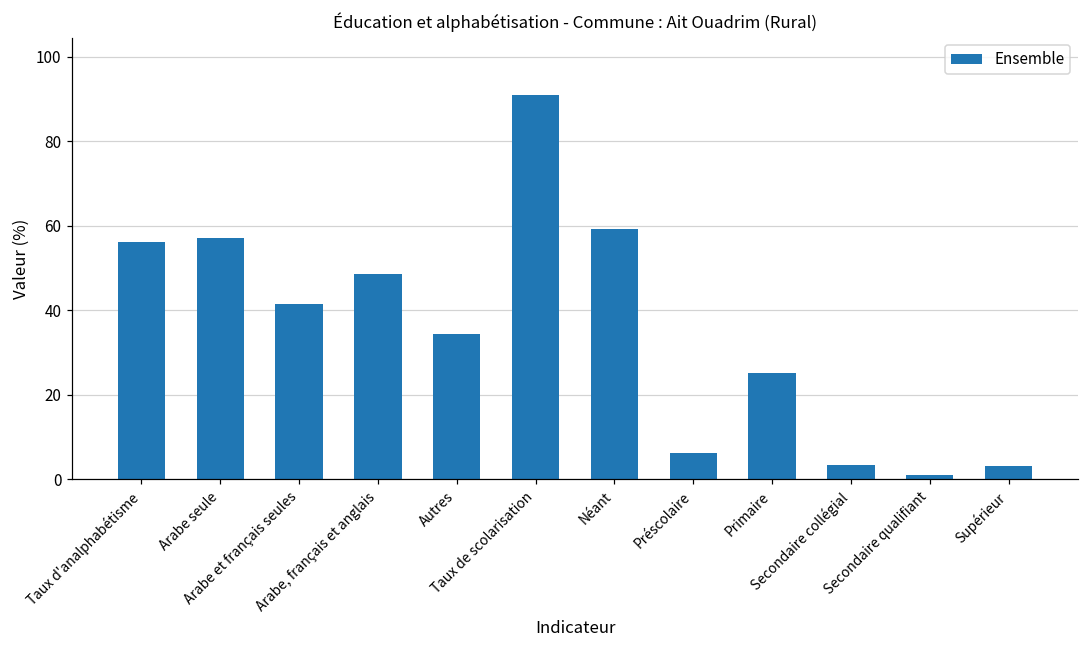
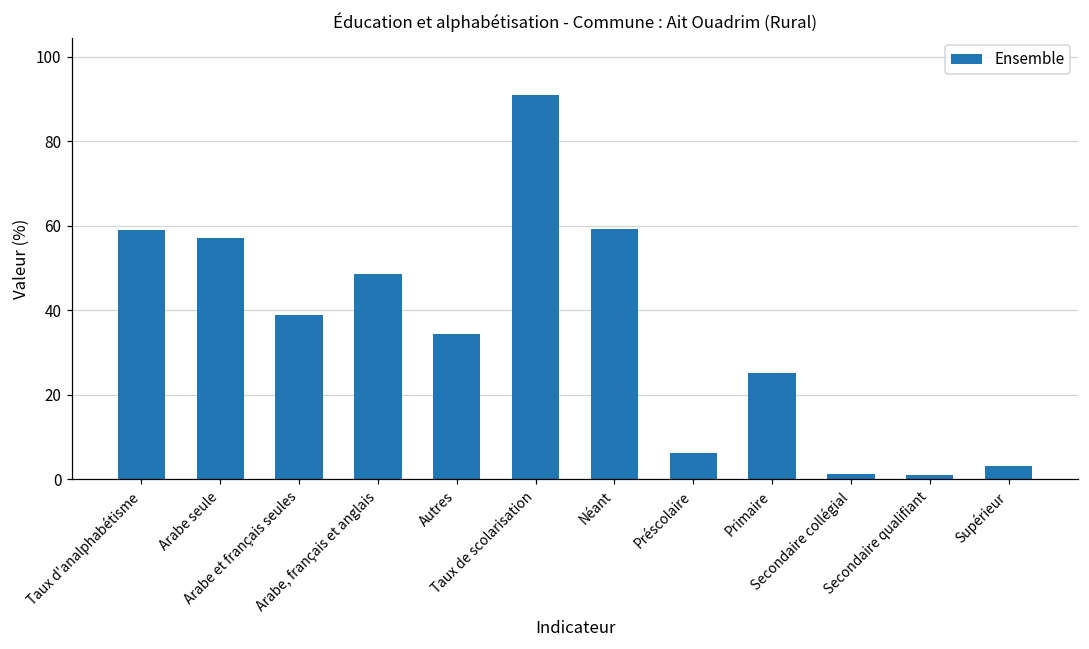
Taux d'analphabétisme: 56 -> 59
Arabe et français seules: 42 -> 39
Secondaire collégial: 3 -> 1
